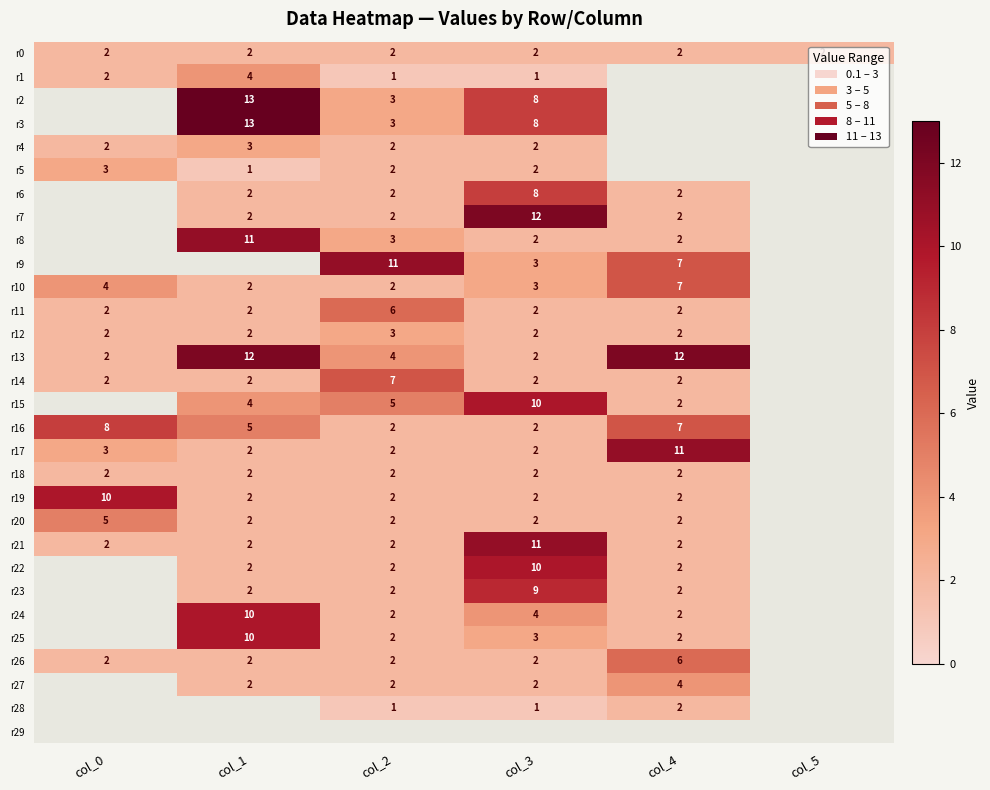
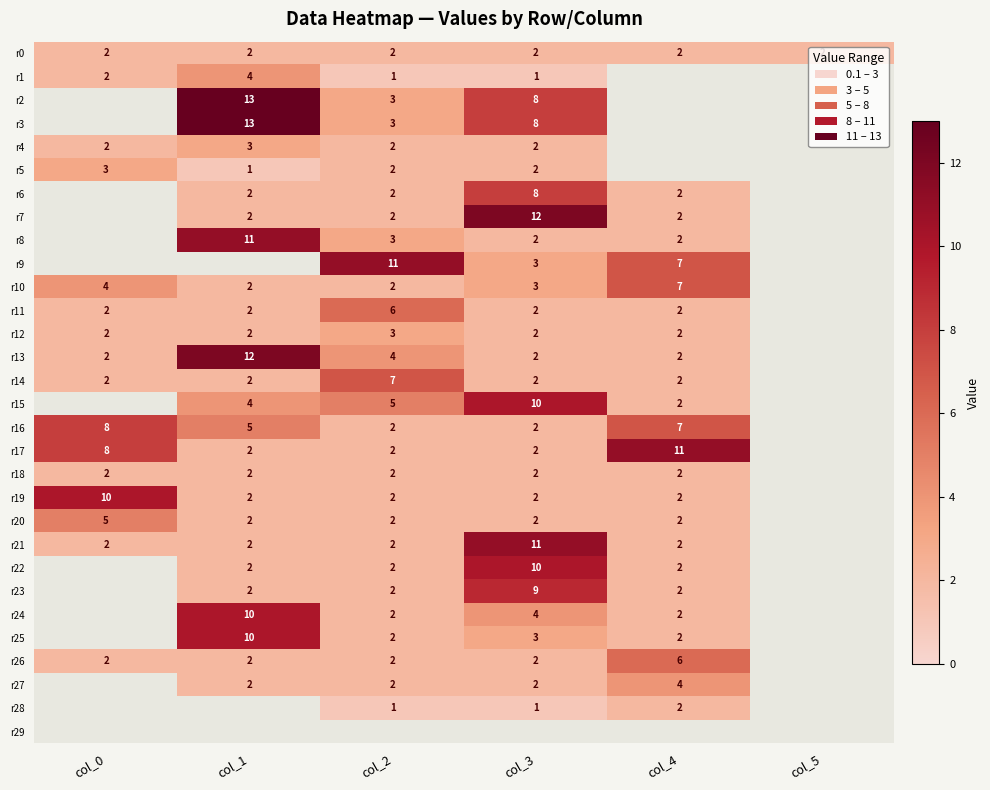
r13, col_4: 12 -> 2
r17, col_0: 3 -> 8
